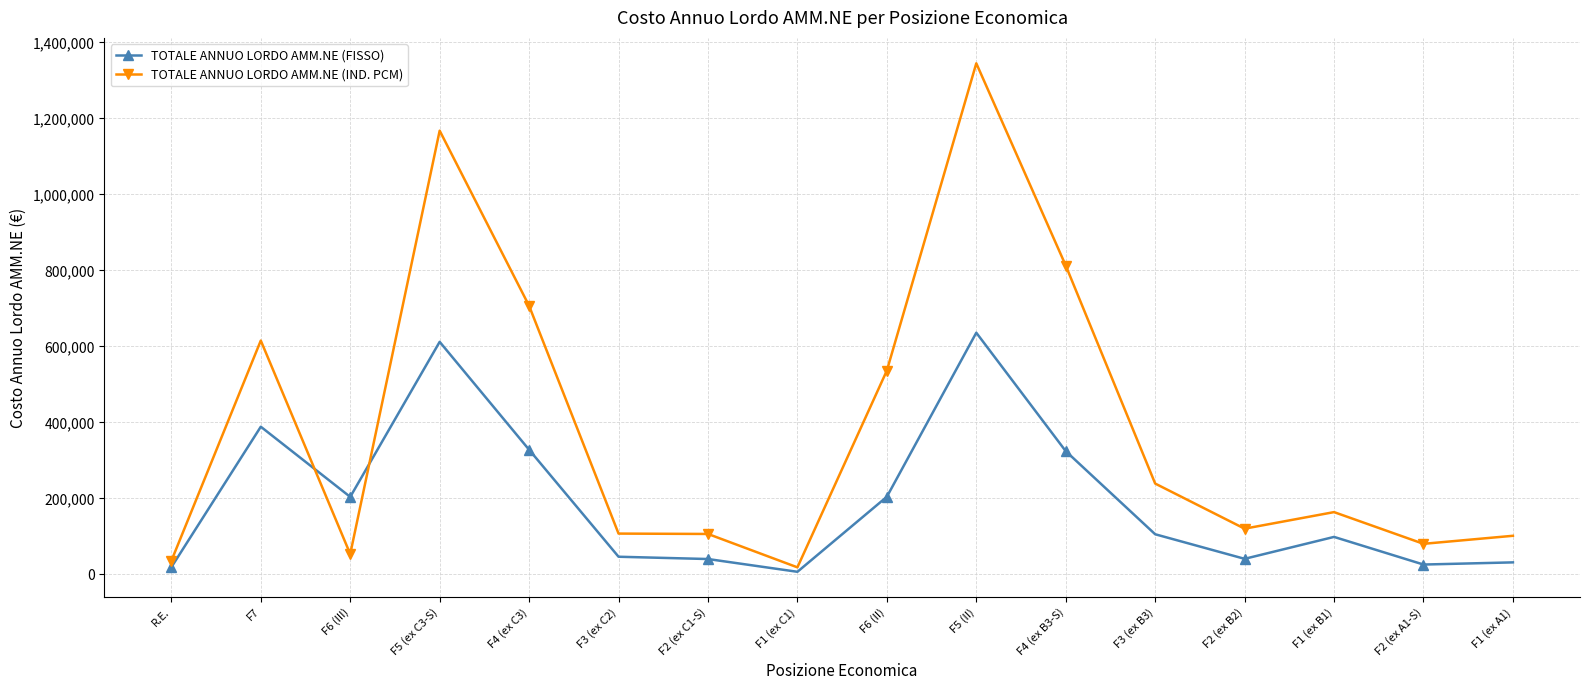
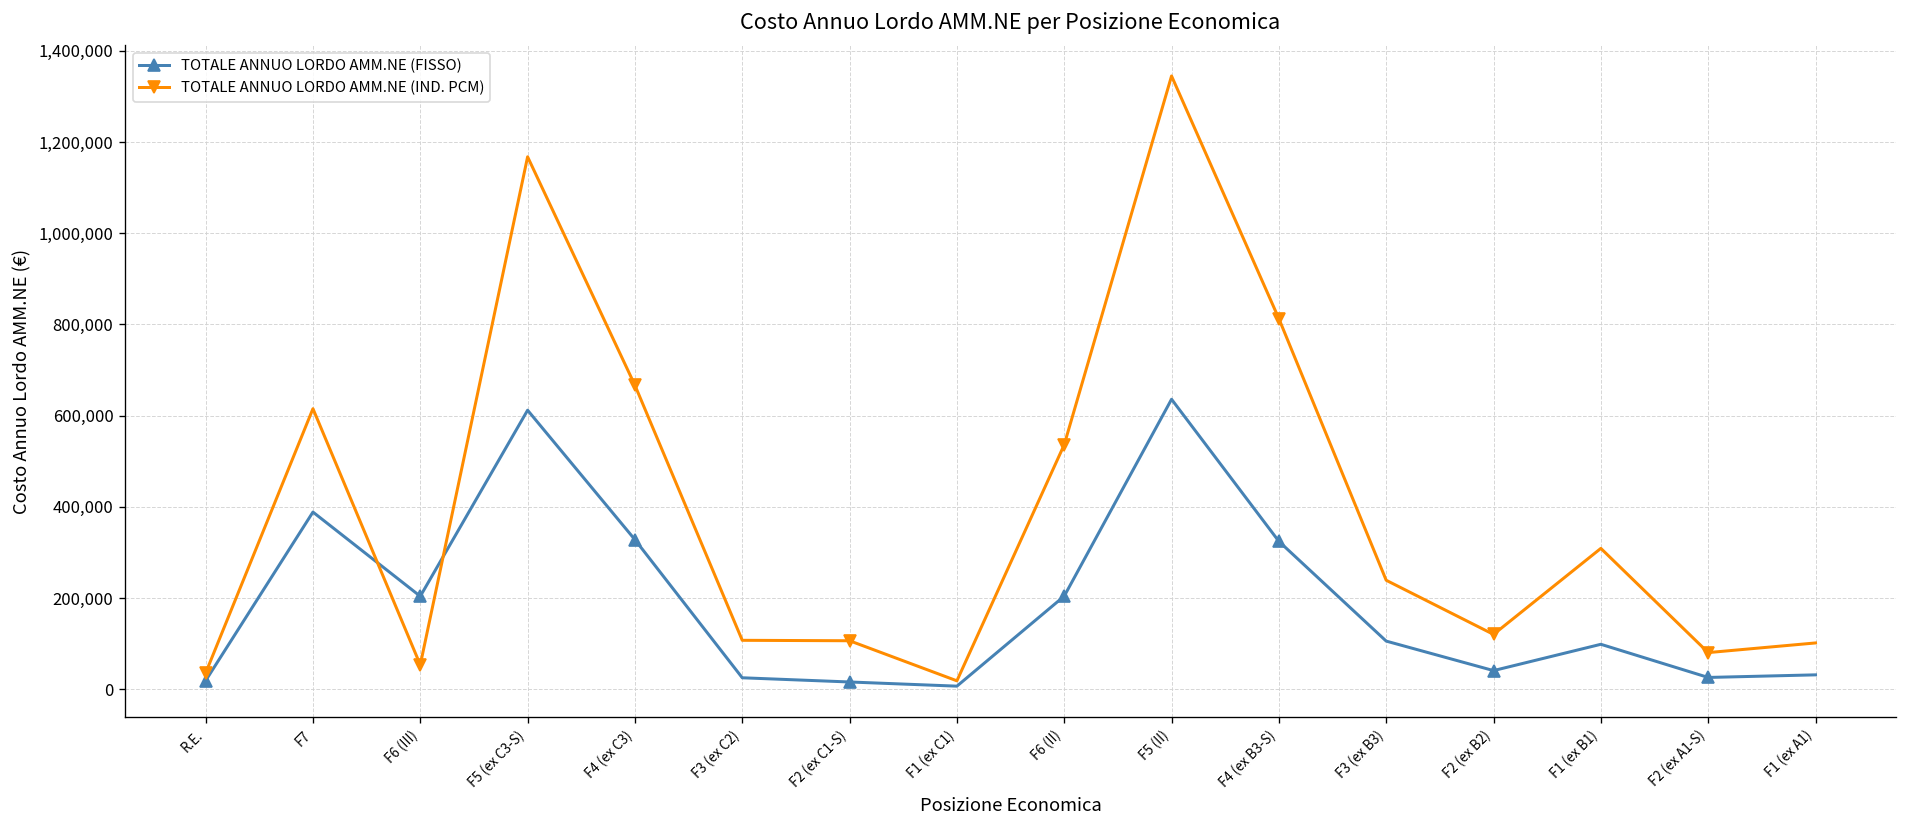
TOTALE ANNUO LORDO AMM.NE (IND. PCM), F4 (ex C3): 710,000 -> 670,000
TOTALE ANNUO LORDO AMM.NE (FISSO), F3 (ex C2): 50,000 -> 30,000
TOTALE ANNUO LORDO AMM.NE (FISSO), F2 (ex C1-S): 40,000 -> 20,000
TOTALE ANNUO LORDO AMM.NE (IND. PCM), F1 (ex B1): 160,000 -> 310,000
